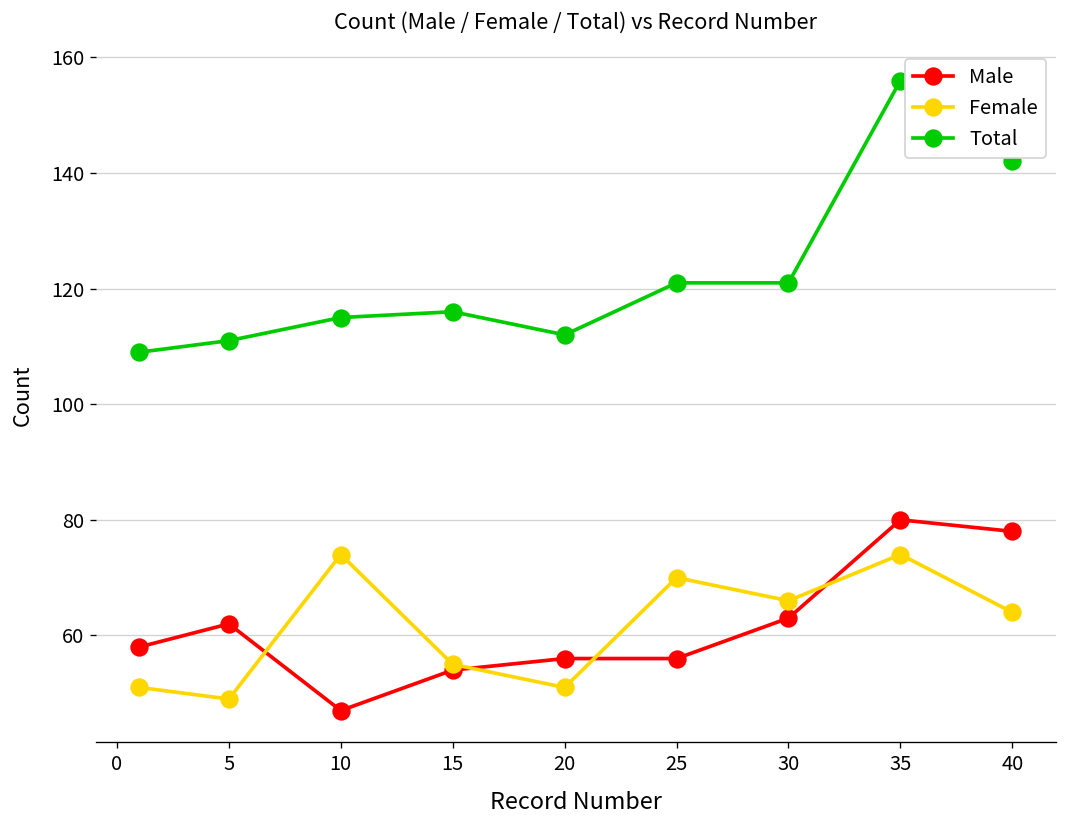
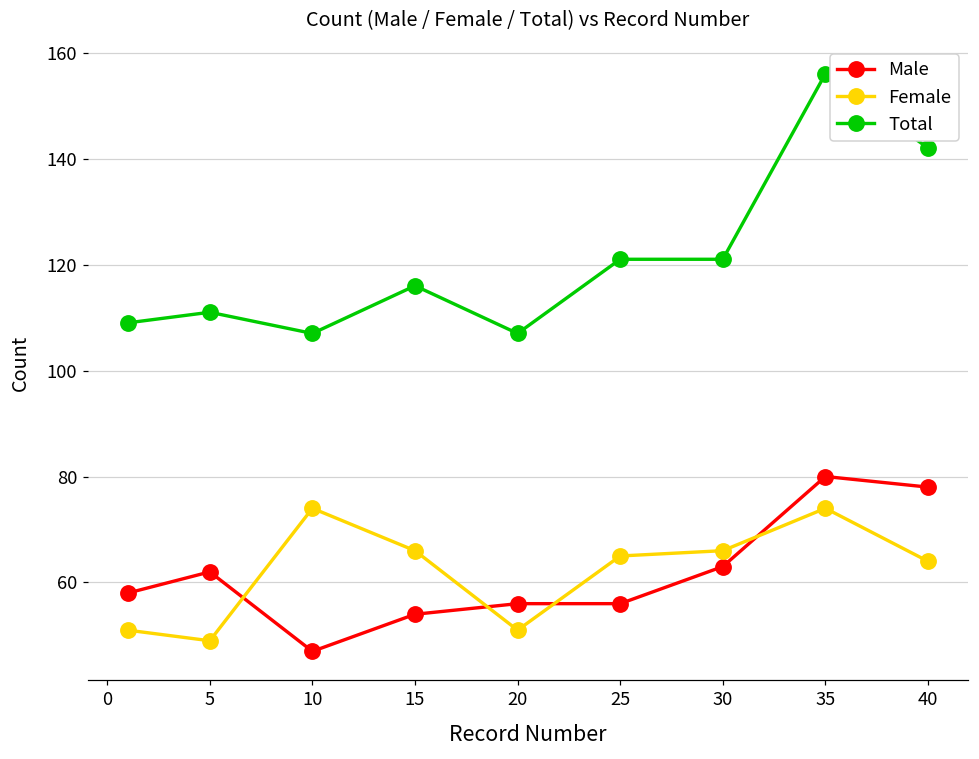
Total, 10: 115 -> 107
Female, 15: 55 -> 66
Total, 20: 112 -> 107
Female, 25: 70 -> 65
